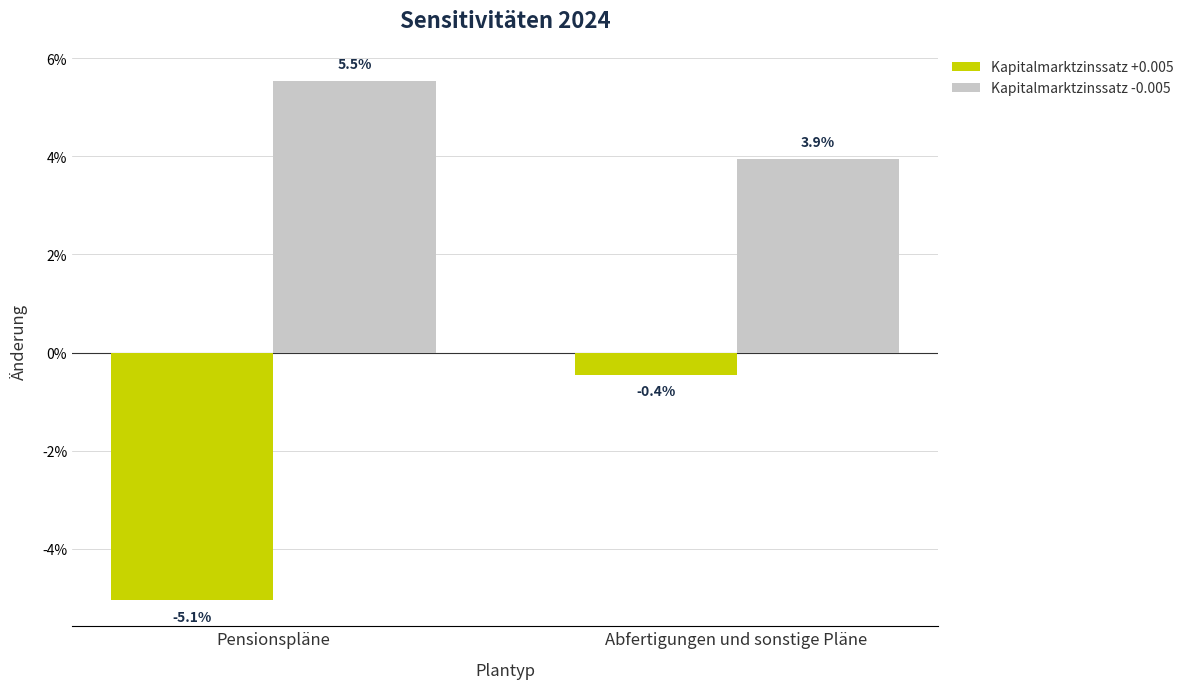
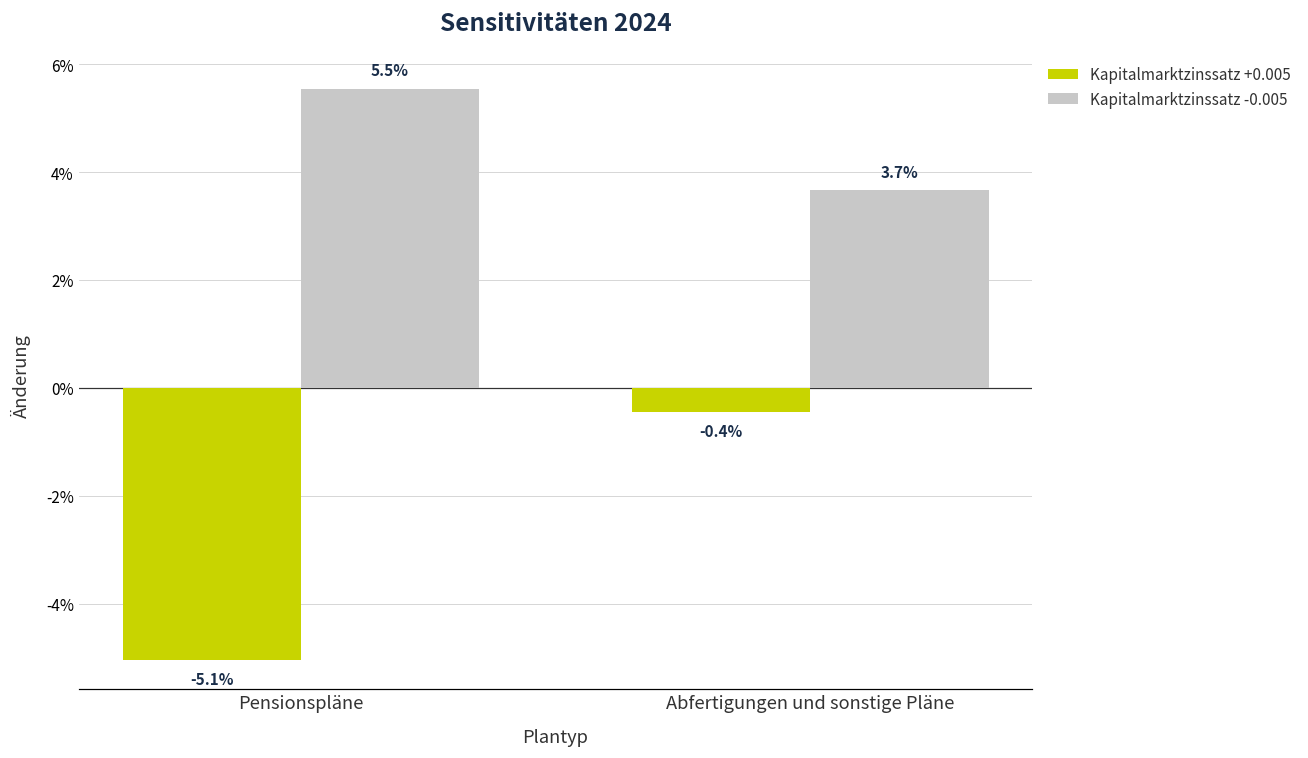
Kapitalmarktzinssatz -0.005, Abfertigungen und sonstige Pläne: 3.9% -> 3.7%
